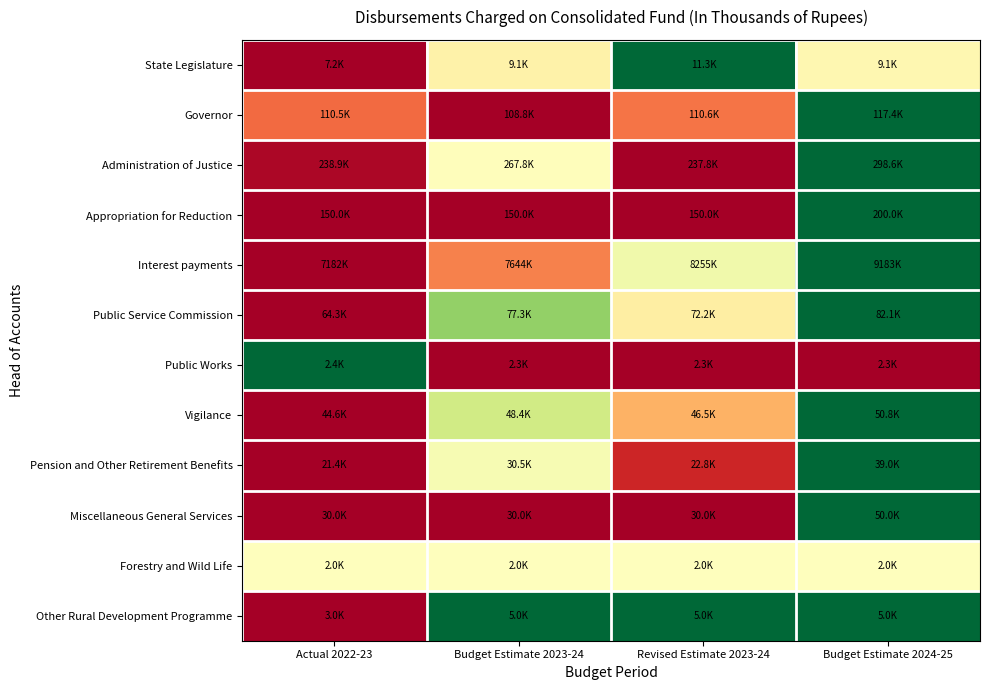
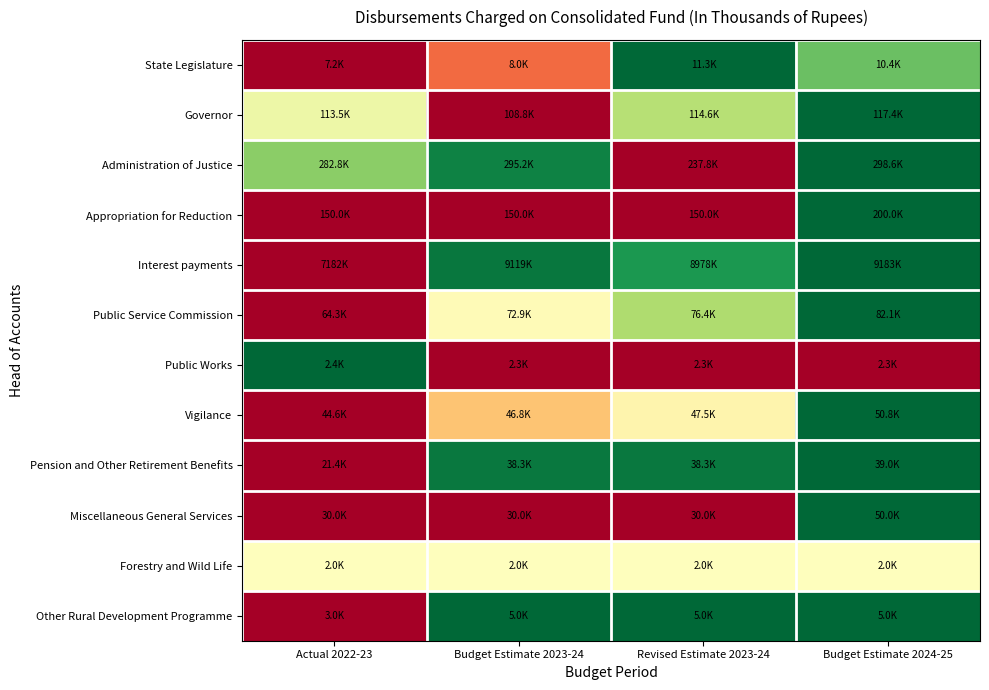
State Legislature, Budget Estimate 2023-24: 9.1K -> 8.0K
State Legislature, Budget Estimate 2024-25: 9.1K -> 10.4K
Governor, Actual 2022-23: 110.5K -> 113.5K
Governor, Revised Estimate 2023-24: 110.6K -> 114.6K
Administration of Justice, Actual 2022-23: 238.9K -> 282.8K
Administration of Justice, Budget Estimate 2023-24: 267.8K -> 295.2K
Interest payments, Budget Estimate 2023-24: 7644K -> 9119K
Interest payments, Revised Estimate 2023-24: 8255K -> 8978K
Public Service Commission, Budget Estimate 2023-24: 77.3K -> 72.9K
Public Service Commission, Revised Estimate 2023-24: 72.2K -> 76.4K
Vigilance, Budget Estimate 2023-24: 48.4K -> 46.8K
Vigilance, Revised Estimate 2023-24: 46.5K -> 47.5K
Pension and Other Retirement Benefits, Budget Estimate 2023-24: 30.5K -> 38.3K
Pension and Other Retirement Benefits, Revised Estimate 2023-24: 22.8K -> 38.3K
